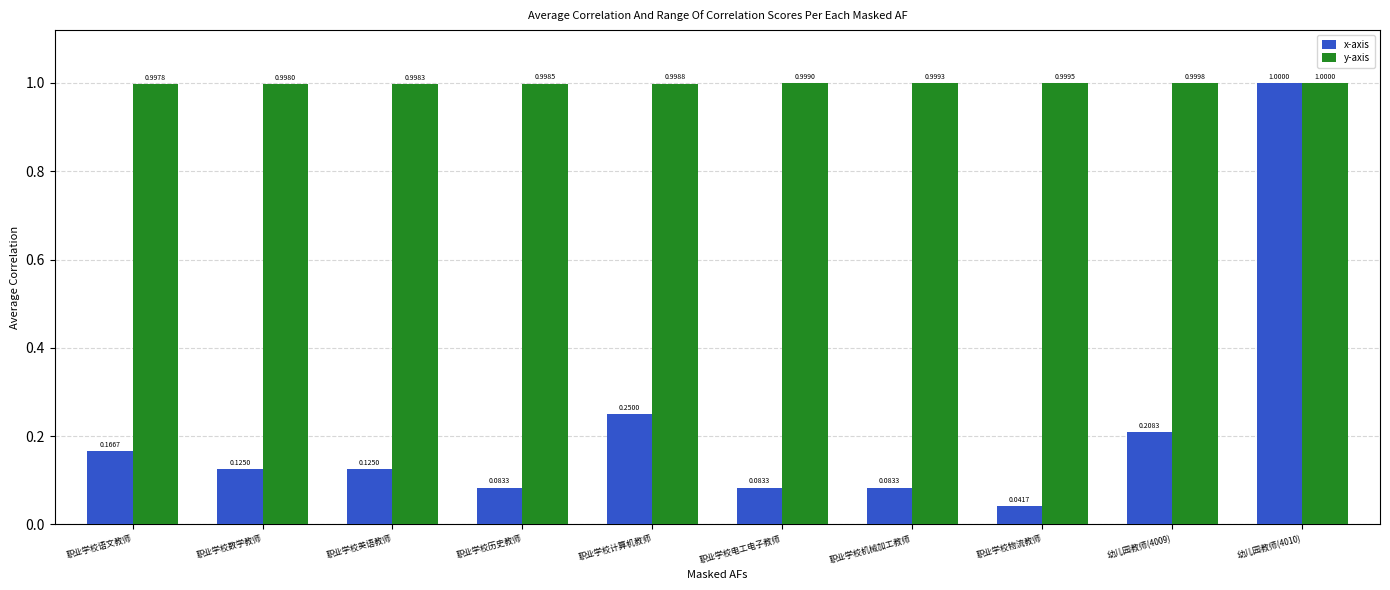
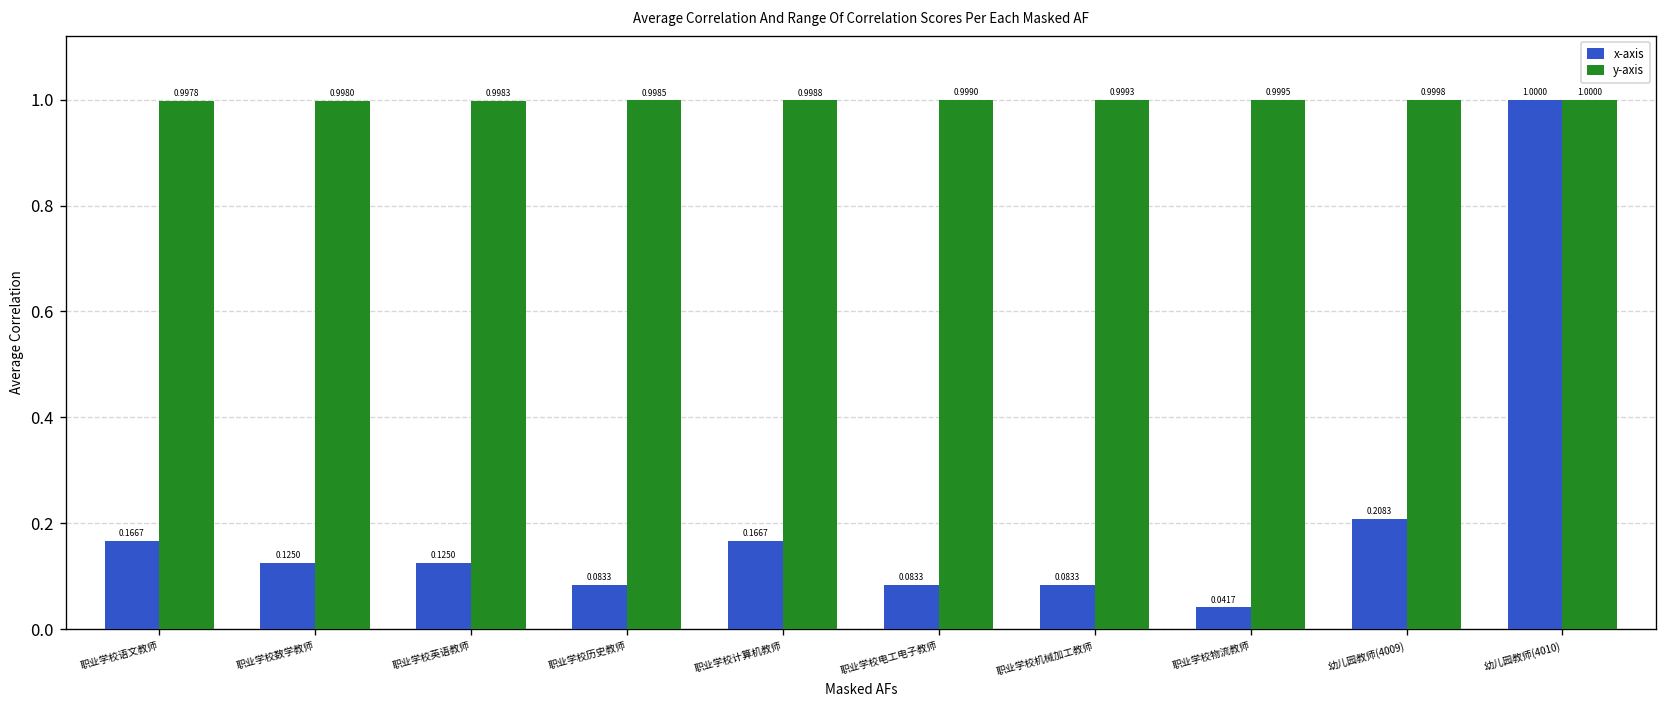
x-axis, 职业学校计算机教师: 0.2500 -> 0.1667
